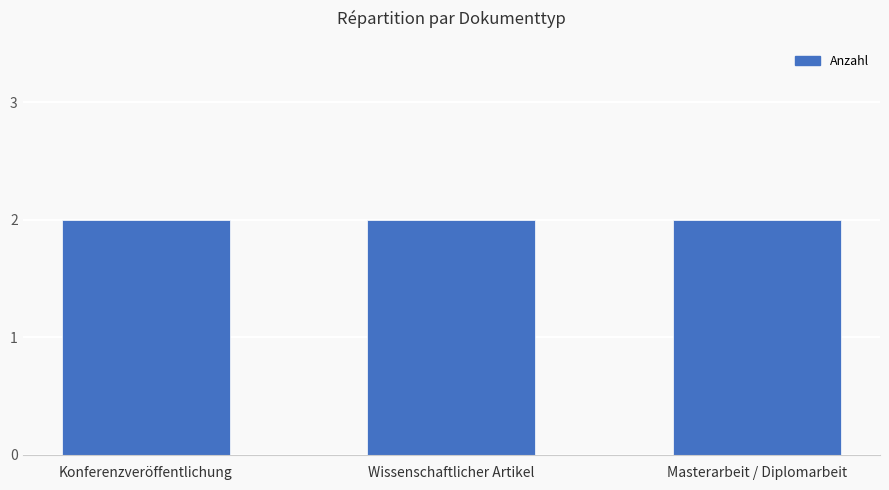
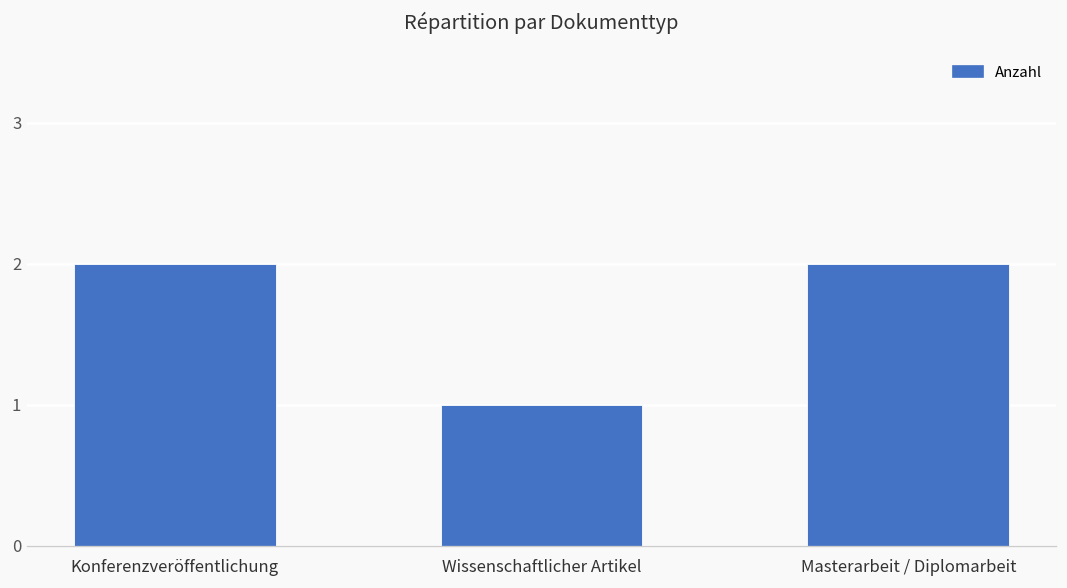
Wissenschaftlicher Artikel: 2 -> 1
